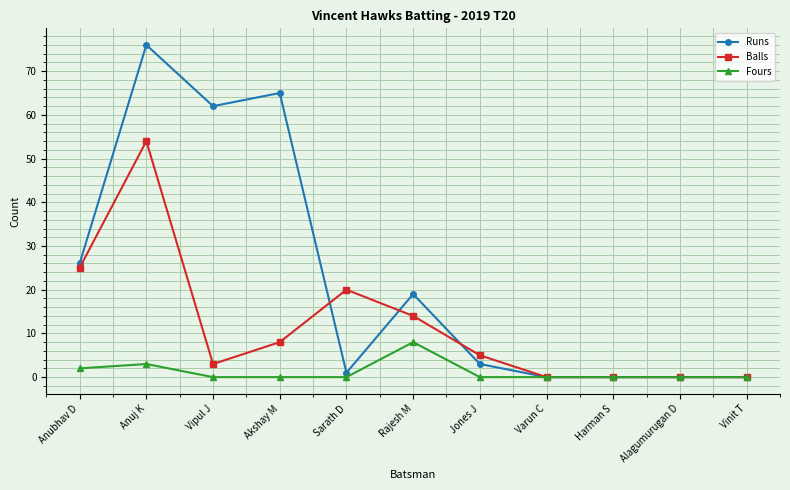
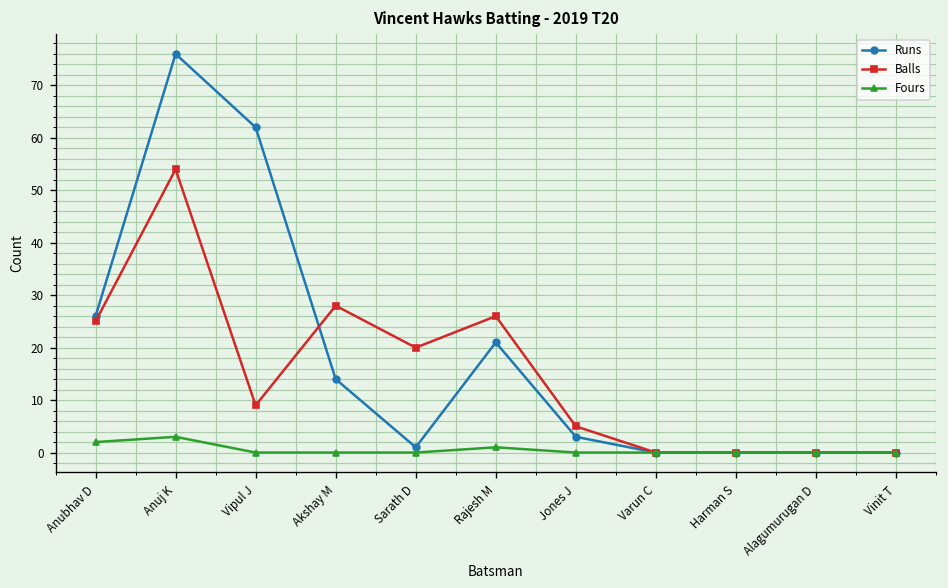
Balls, Vipul J: 3 -> 9
Runs, Akshay M: 65 -> 14
Balls, Akshay M: 8 -> 28
Runs, Rajesh M: 19 -> 21
Balls, Rajesh M: 14 -> 26
Fours, Rajesh M: 8 -> 1
